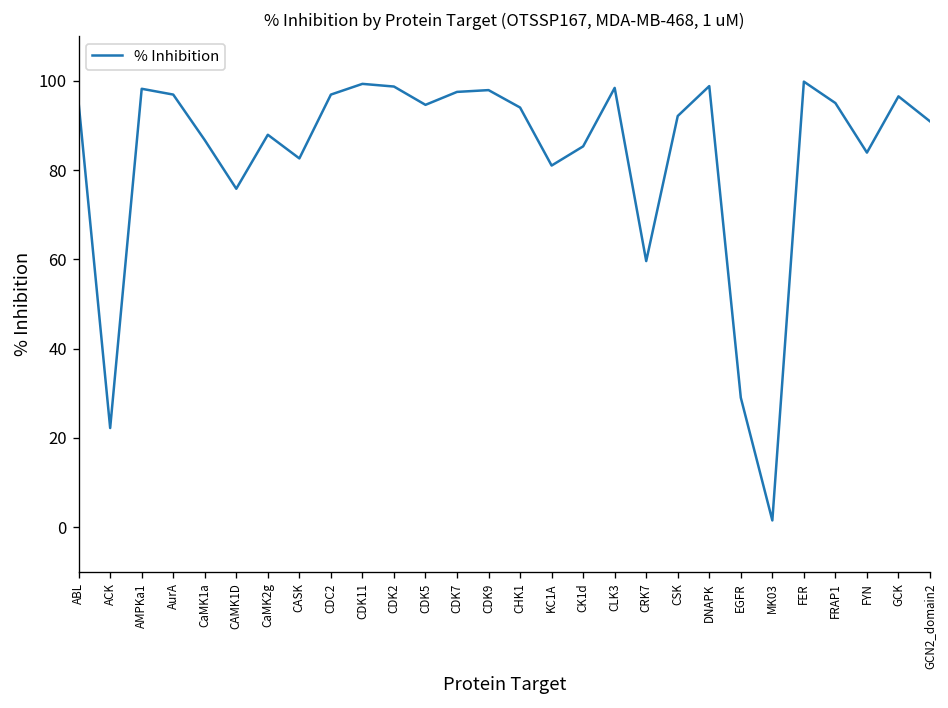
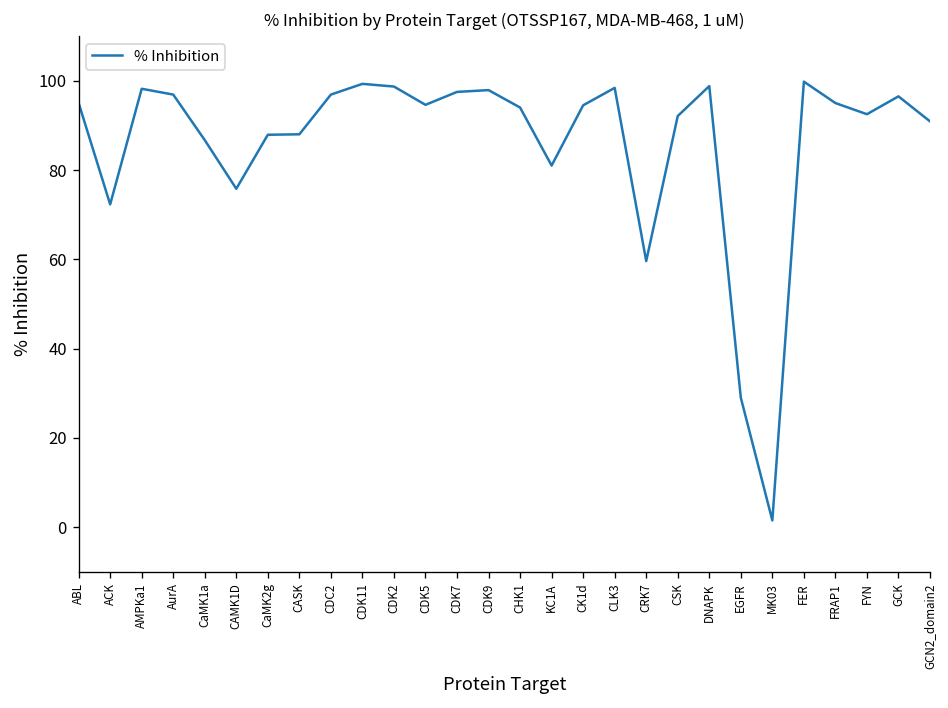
ACK: 22 -> 72
CASK: 83 -> 88
CK1d: 85 -> 95
FYN: 84 -> 93
